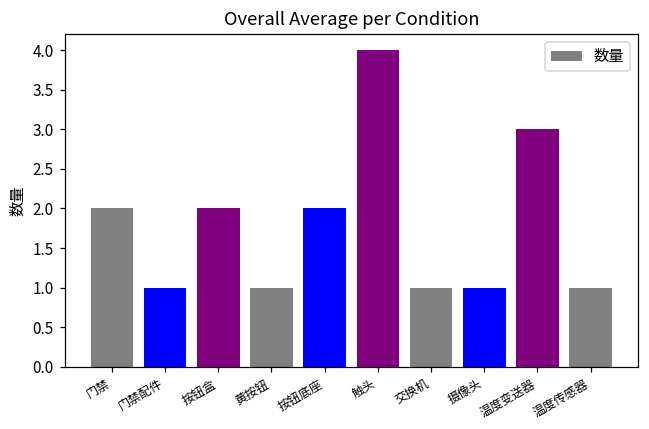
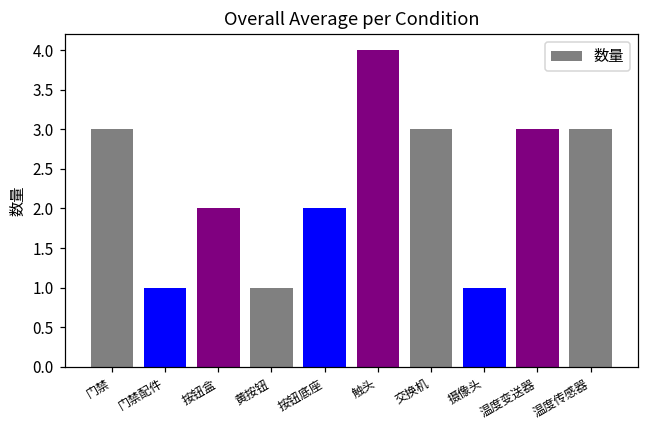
门禁: 2 -> 3
交换机: 1 -> 3
温度传感器: 1 -> 3
